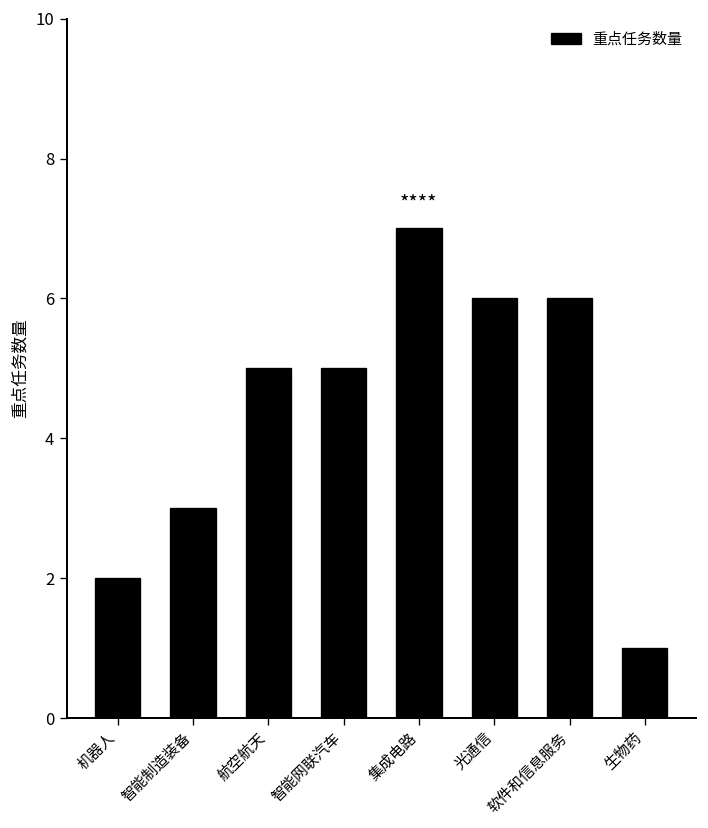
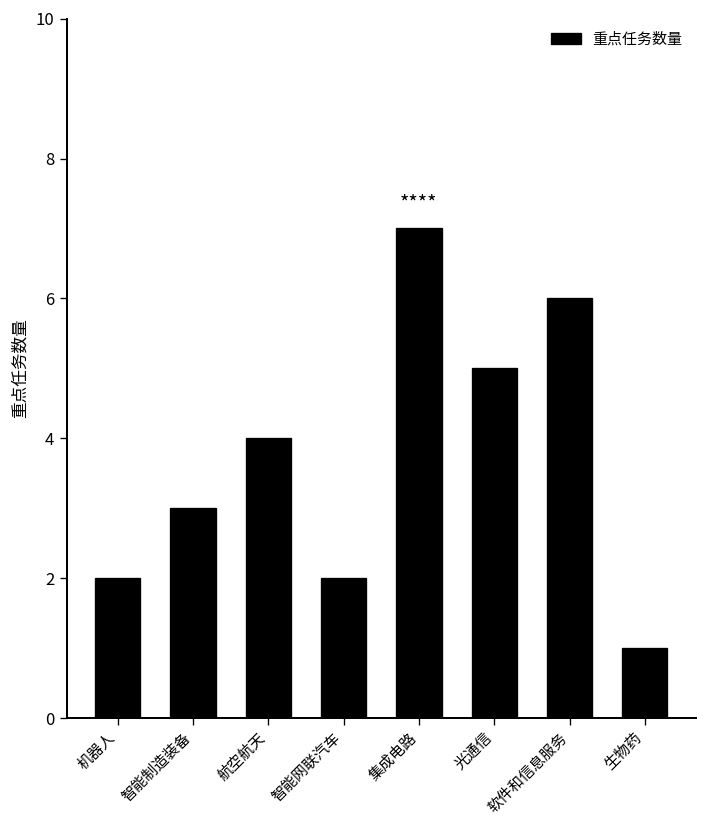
航空航天: 5 -> 4
智能网联汽车: 5 -> 2
光通信: 6 -> 5
